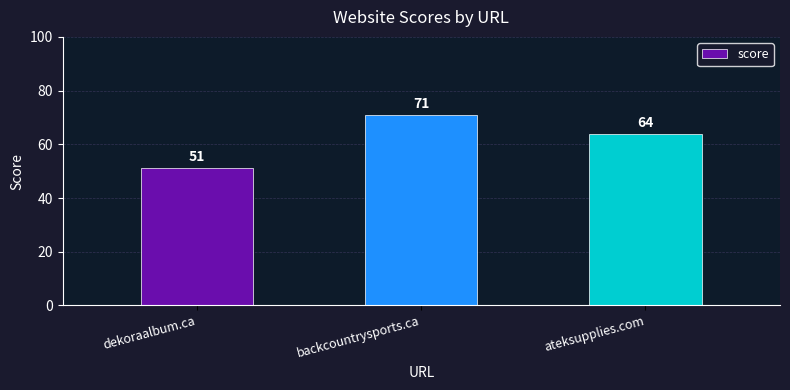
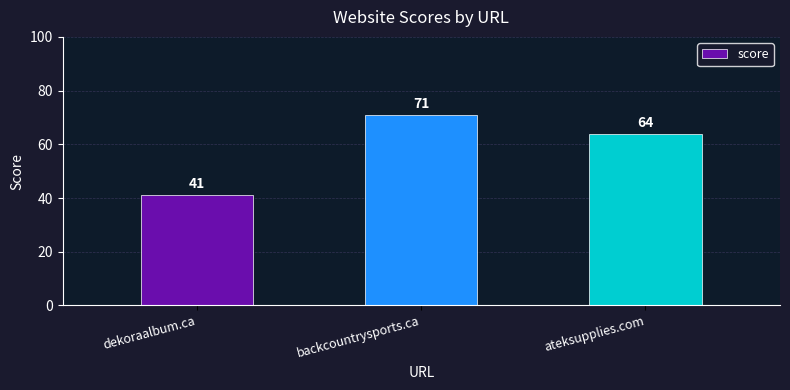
dekoraalbum.ca: 51 -> 41
